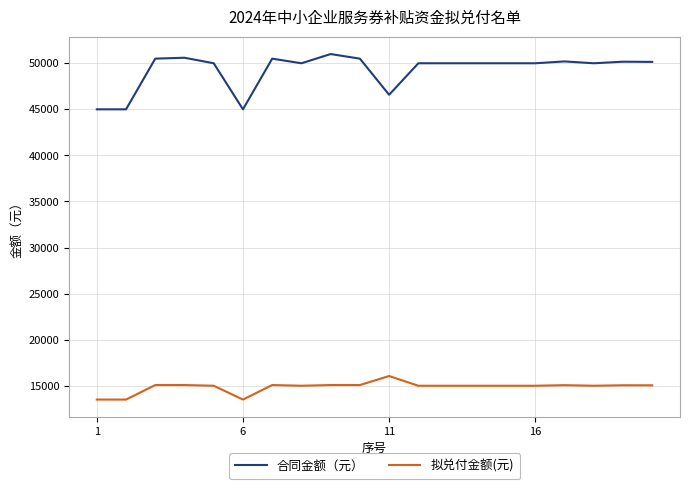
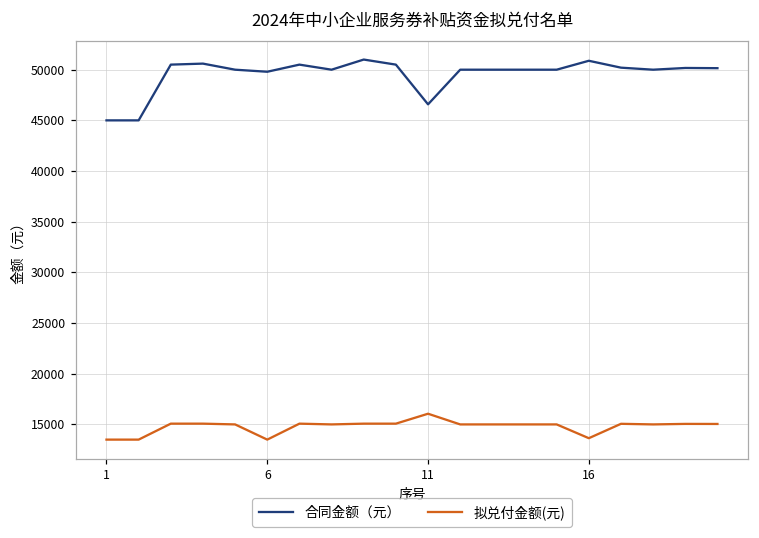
合同金额（元）, 6: 45000 -> 50000
合同金额（元）, 16: 50000 -> 51000
拟兑付金额(元), 16: 15000 -> 14000
